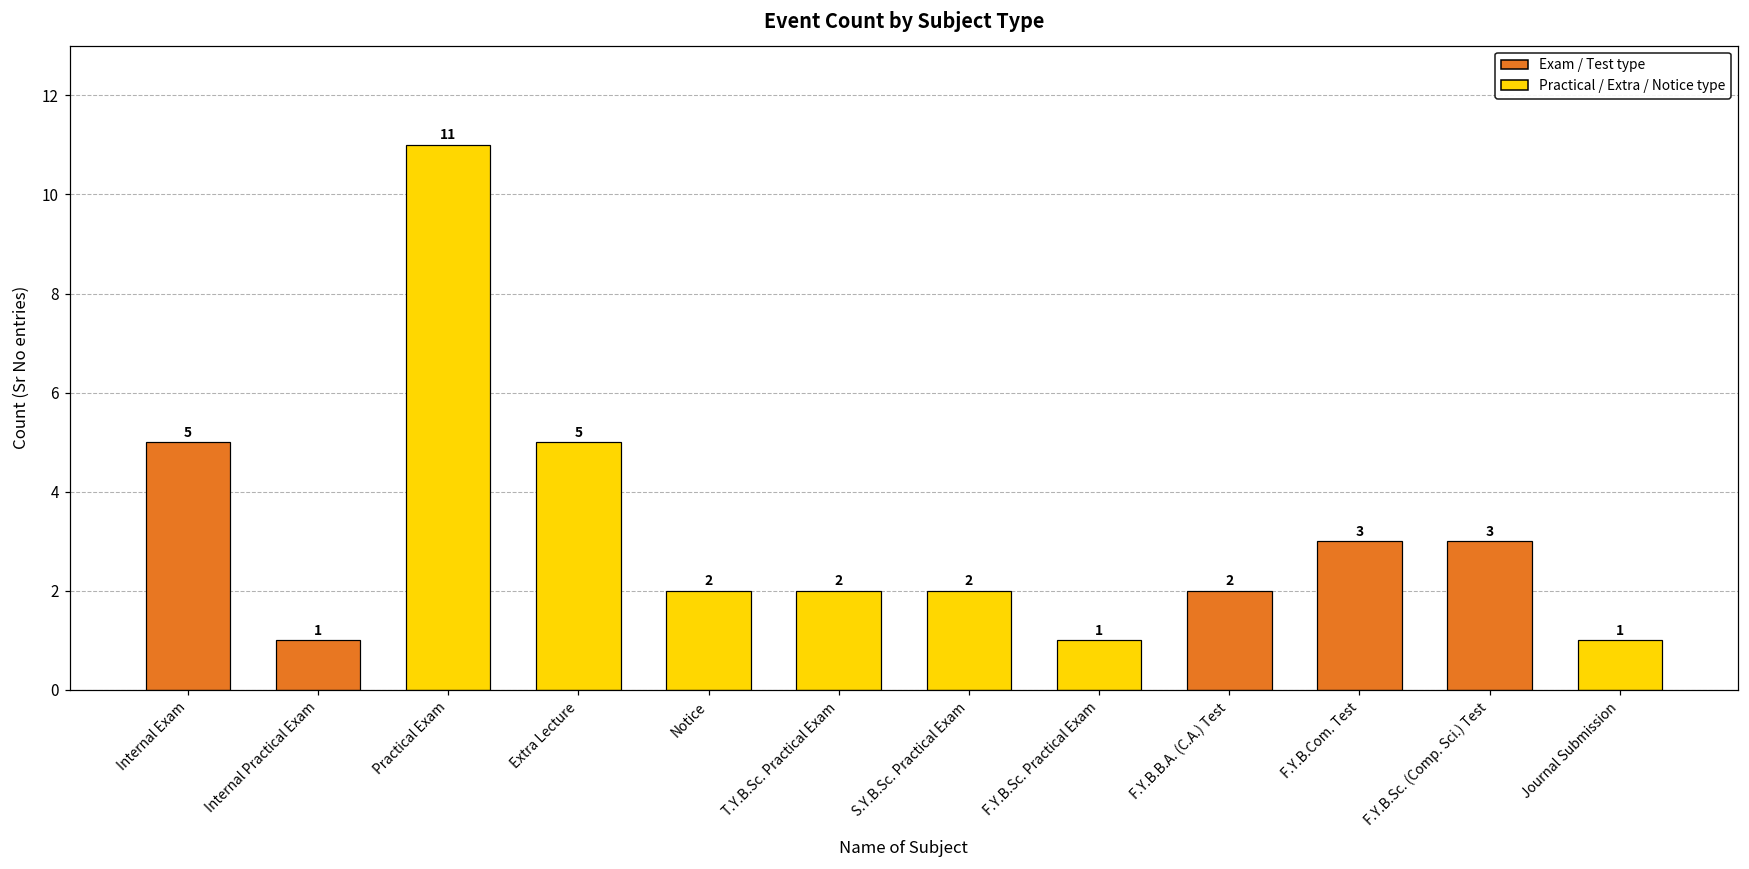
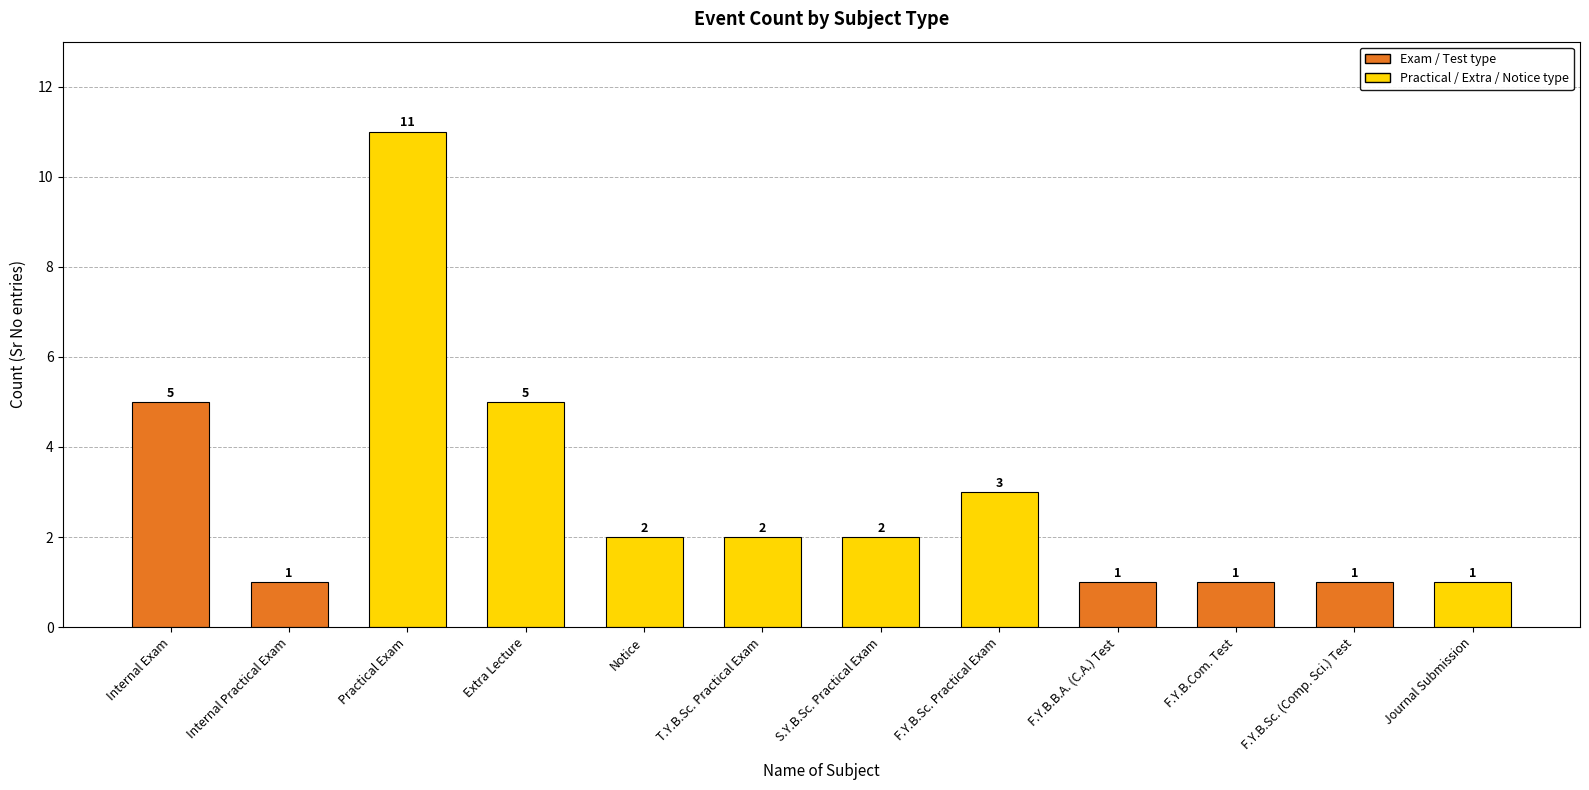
F.Y.B.Sc. Practical Exam: 1 -> 3
F.Y.B.B.A. (C.A.) Test: 2 -> 1
F.Y.B.Com. Test: 3 -> 1
F.Y.B.Sc. (Comp. Sci.) Test: 3 -> 1
